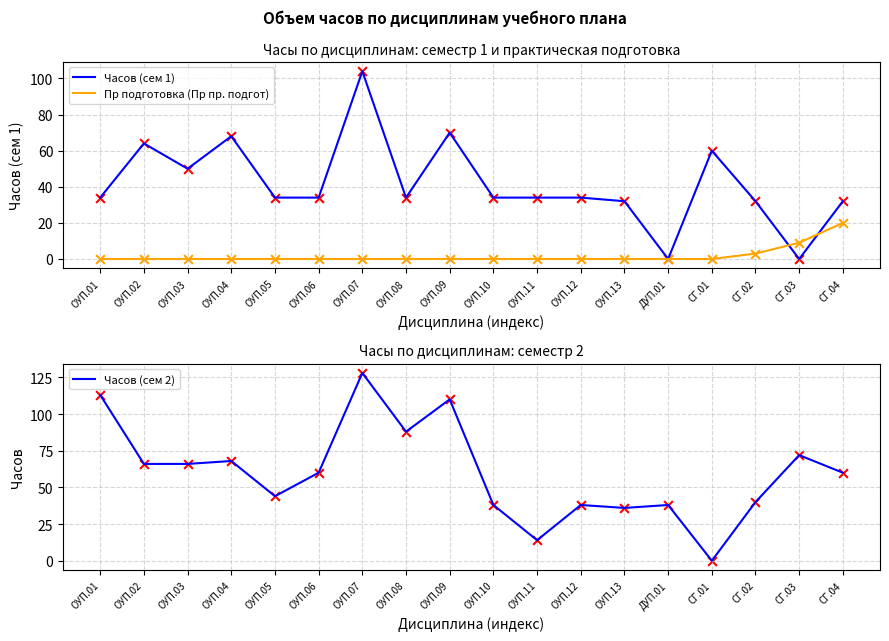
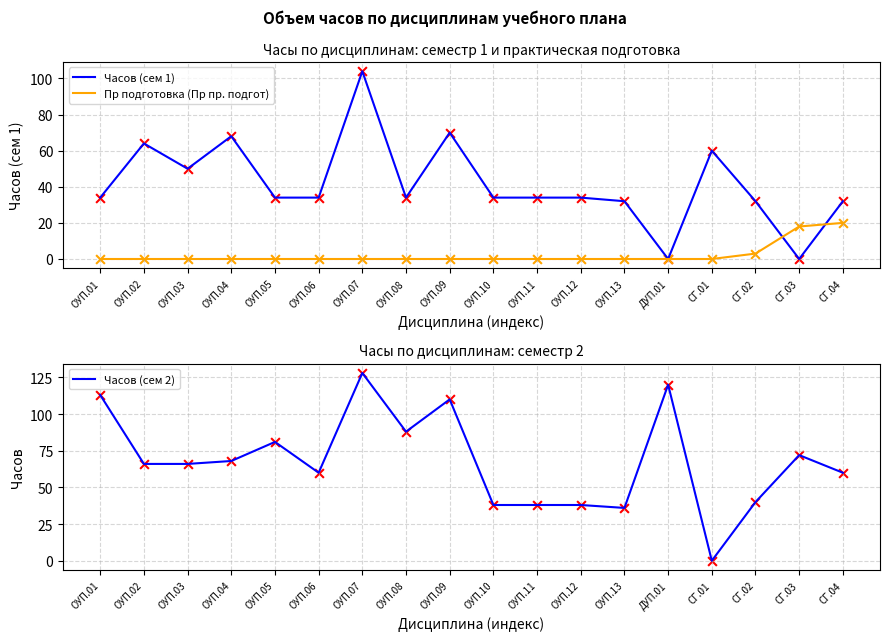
Часы по дисциплинам: семестр 1 и практическая подготовка, Пр подготовка (Пр пр. подгот), СГ.03: 9 -> 18
Часы по дисциплинам: семестр 2, ОУП.05: 44 -> 81
Часы по дисциплинам: семестр 2, ОУП.11: 14 -> 38
Часы по дисциплинам: семестр 2, ДУП.01: 38 -> 120
